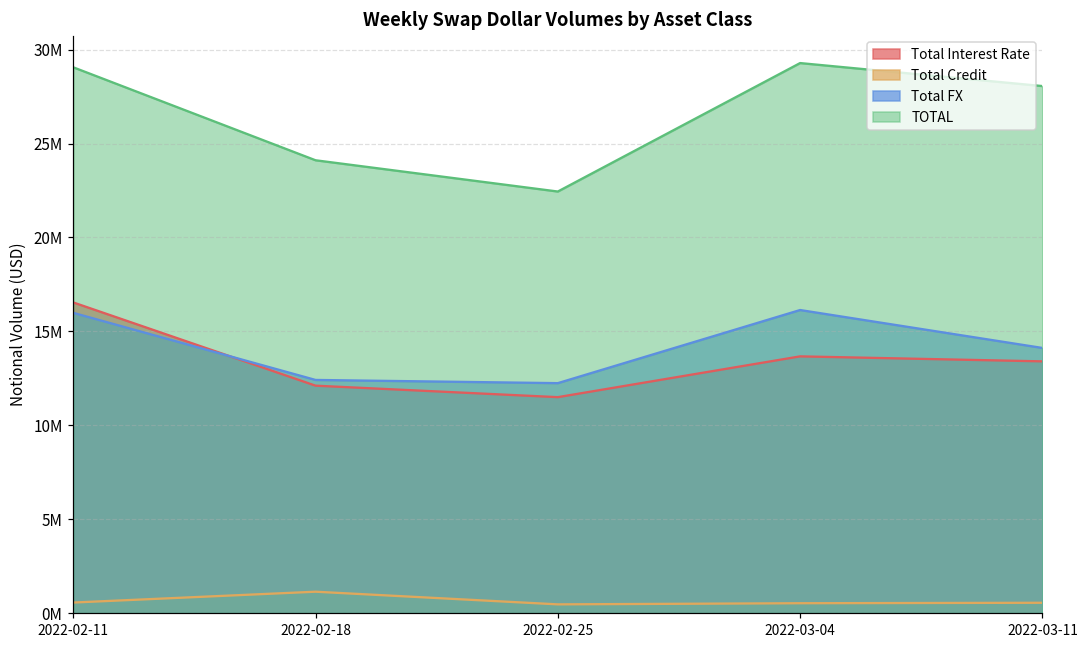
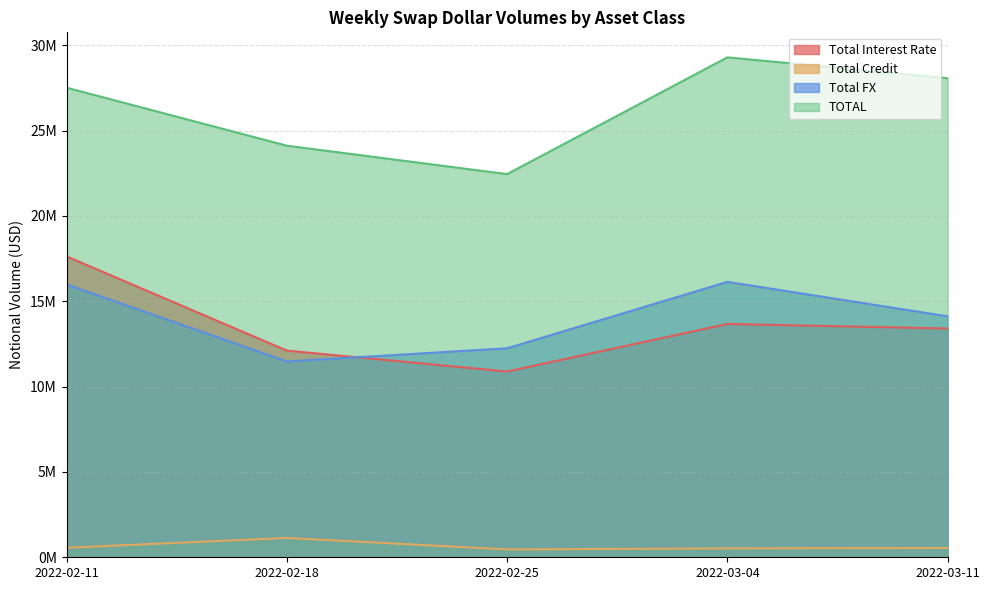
Total Interest Rate, 2022-02-11: 16500000 -> 17600000
TOTAL, 2022-02-11: 29100000 -> 27500000
Total FX, 2022-02-18: 12400000 -> 11500000
Total Interest Rate, 2022-02-25: 11500000 -> 10900000
